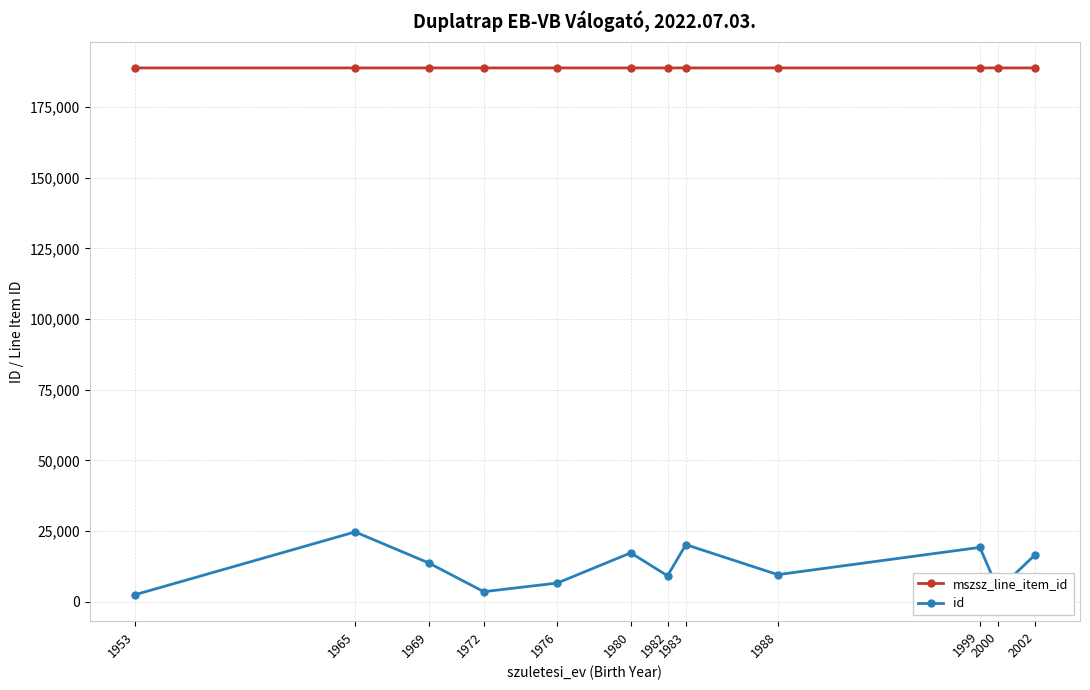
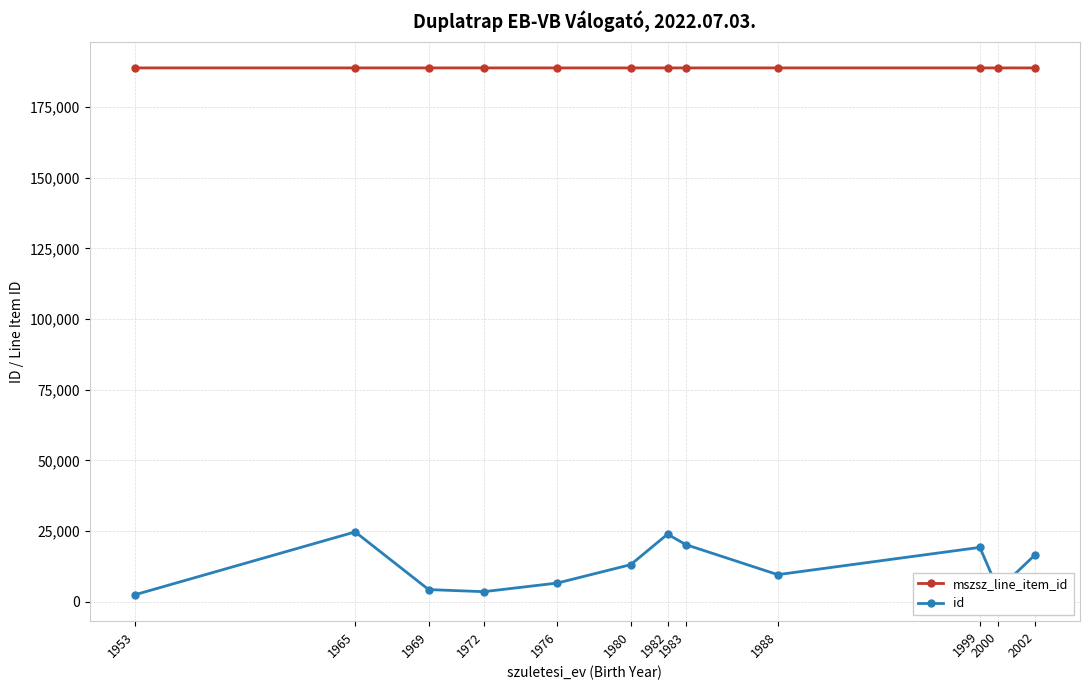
id, 1969: 14,000 -> 4,000
id, 1980: 17,000 -> 13,000
id, 1982: 9,000 -> 24,000
